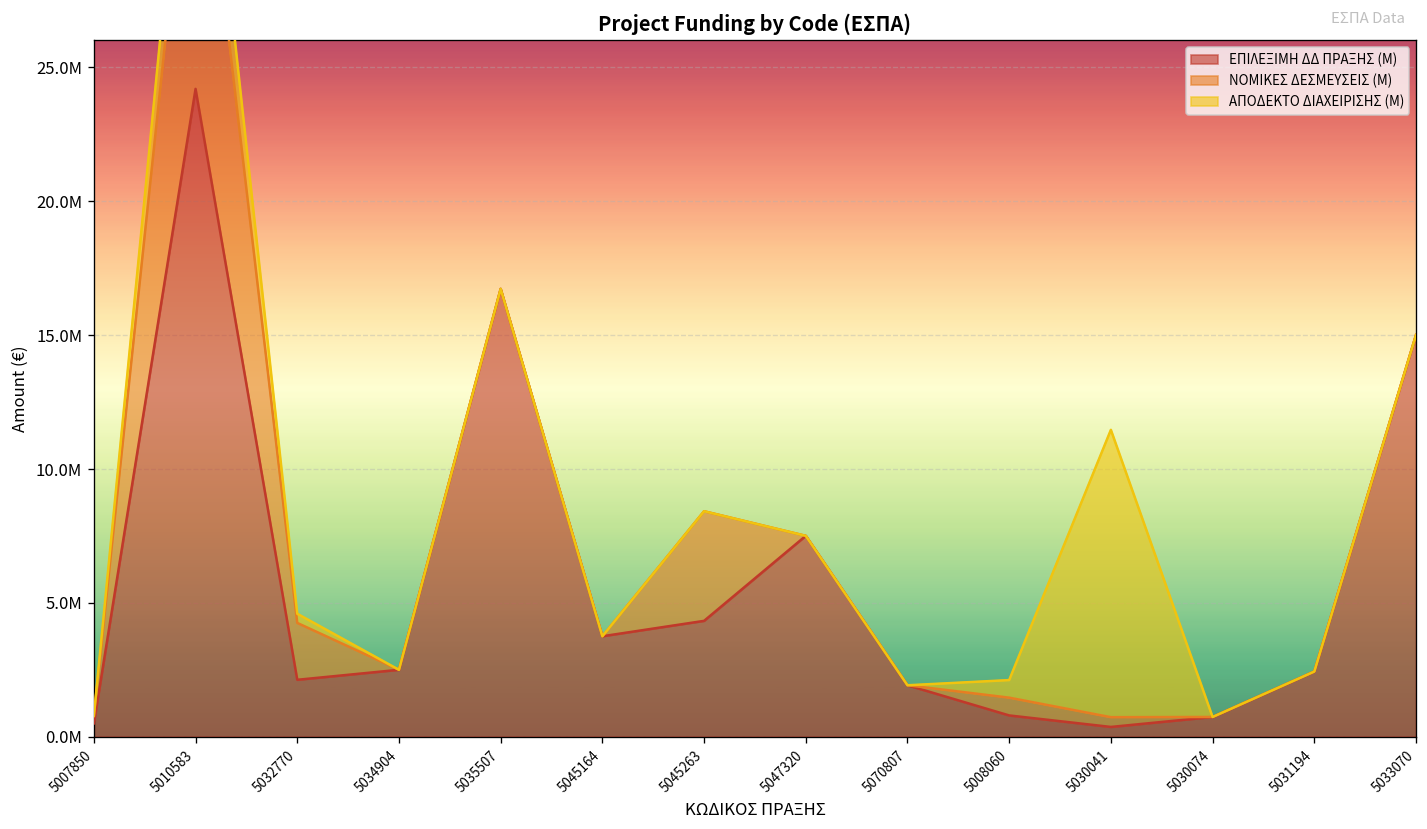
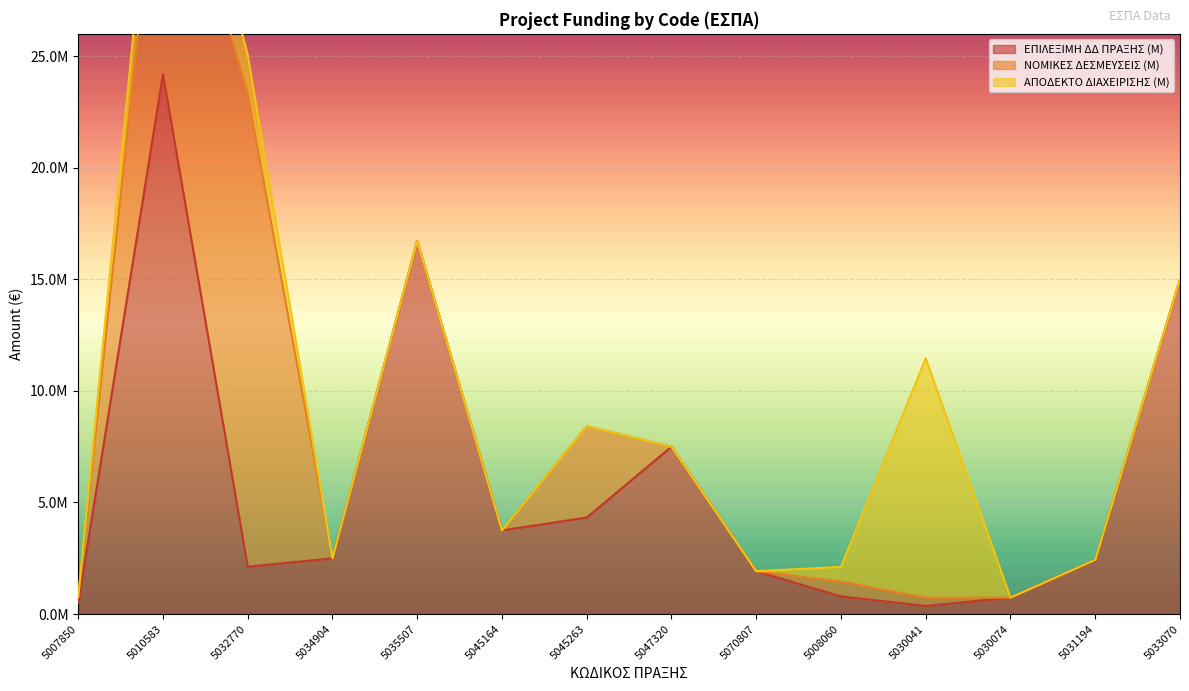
ΝΟΜΙΚΕΣ ΔΕΣΜΕΥΣΕΙΣ (M), 5032770: 2100000 -> 21200000
ΑΠΟΔΕΚΤΟ ΔΙΑΧΕΙΡΙΣΗΣ (M), 5032770: 300000 -> 1800000
